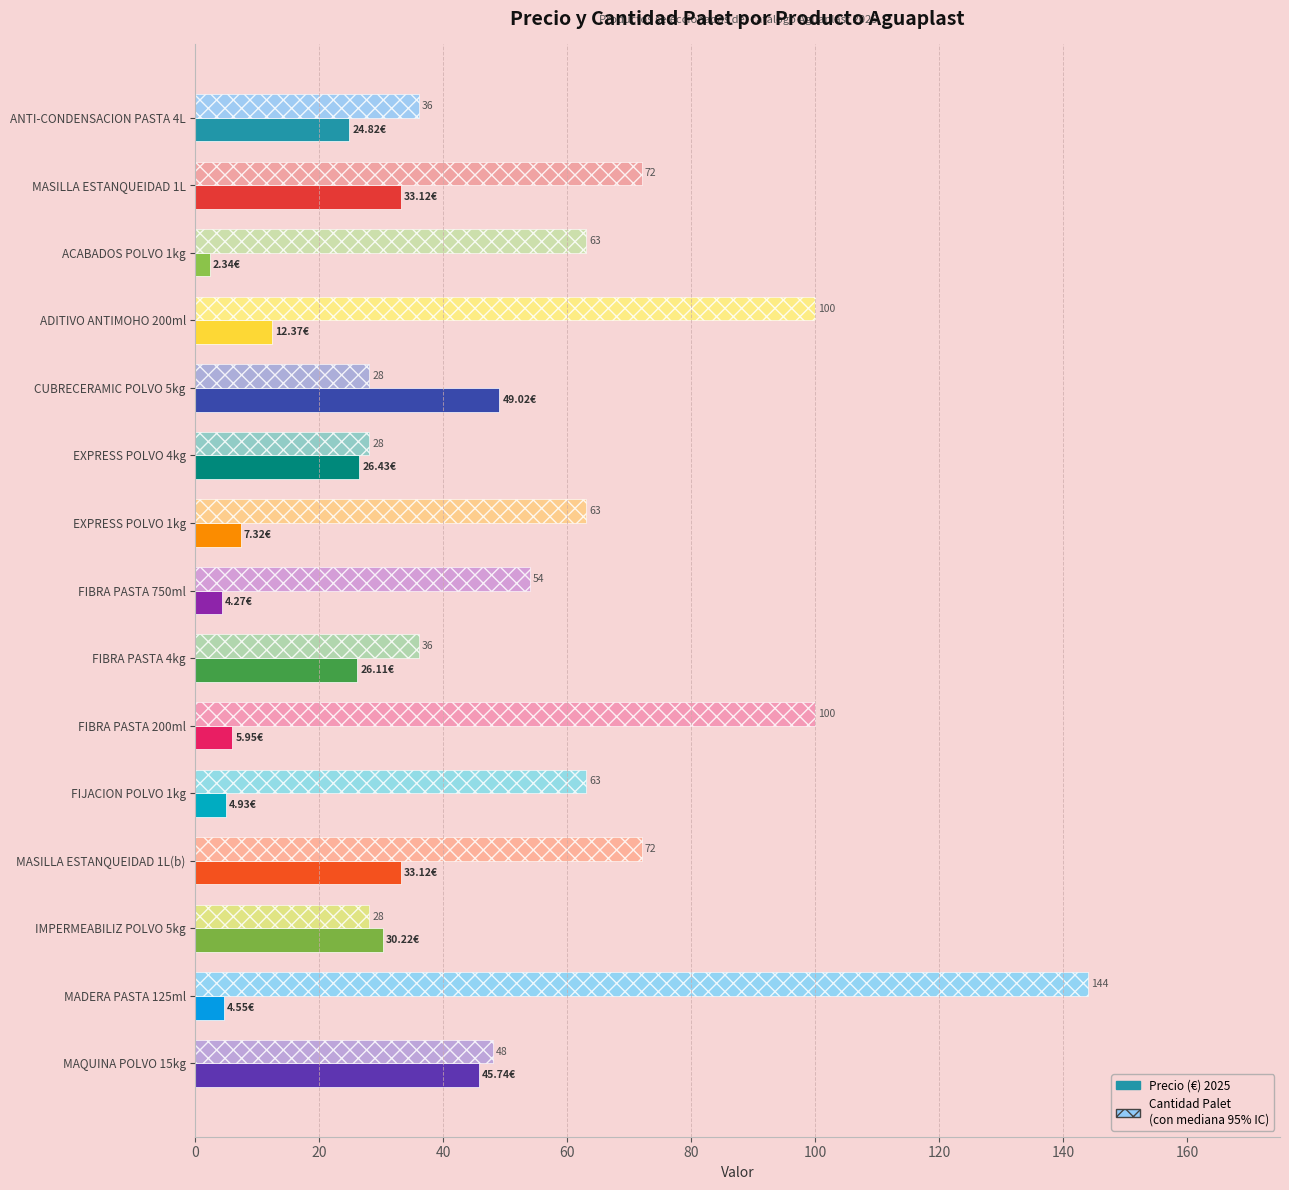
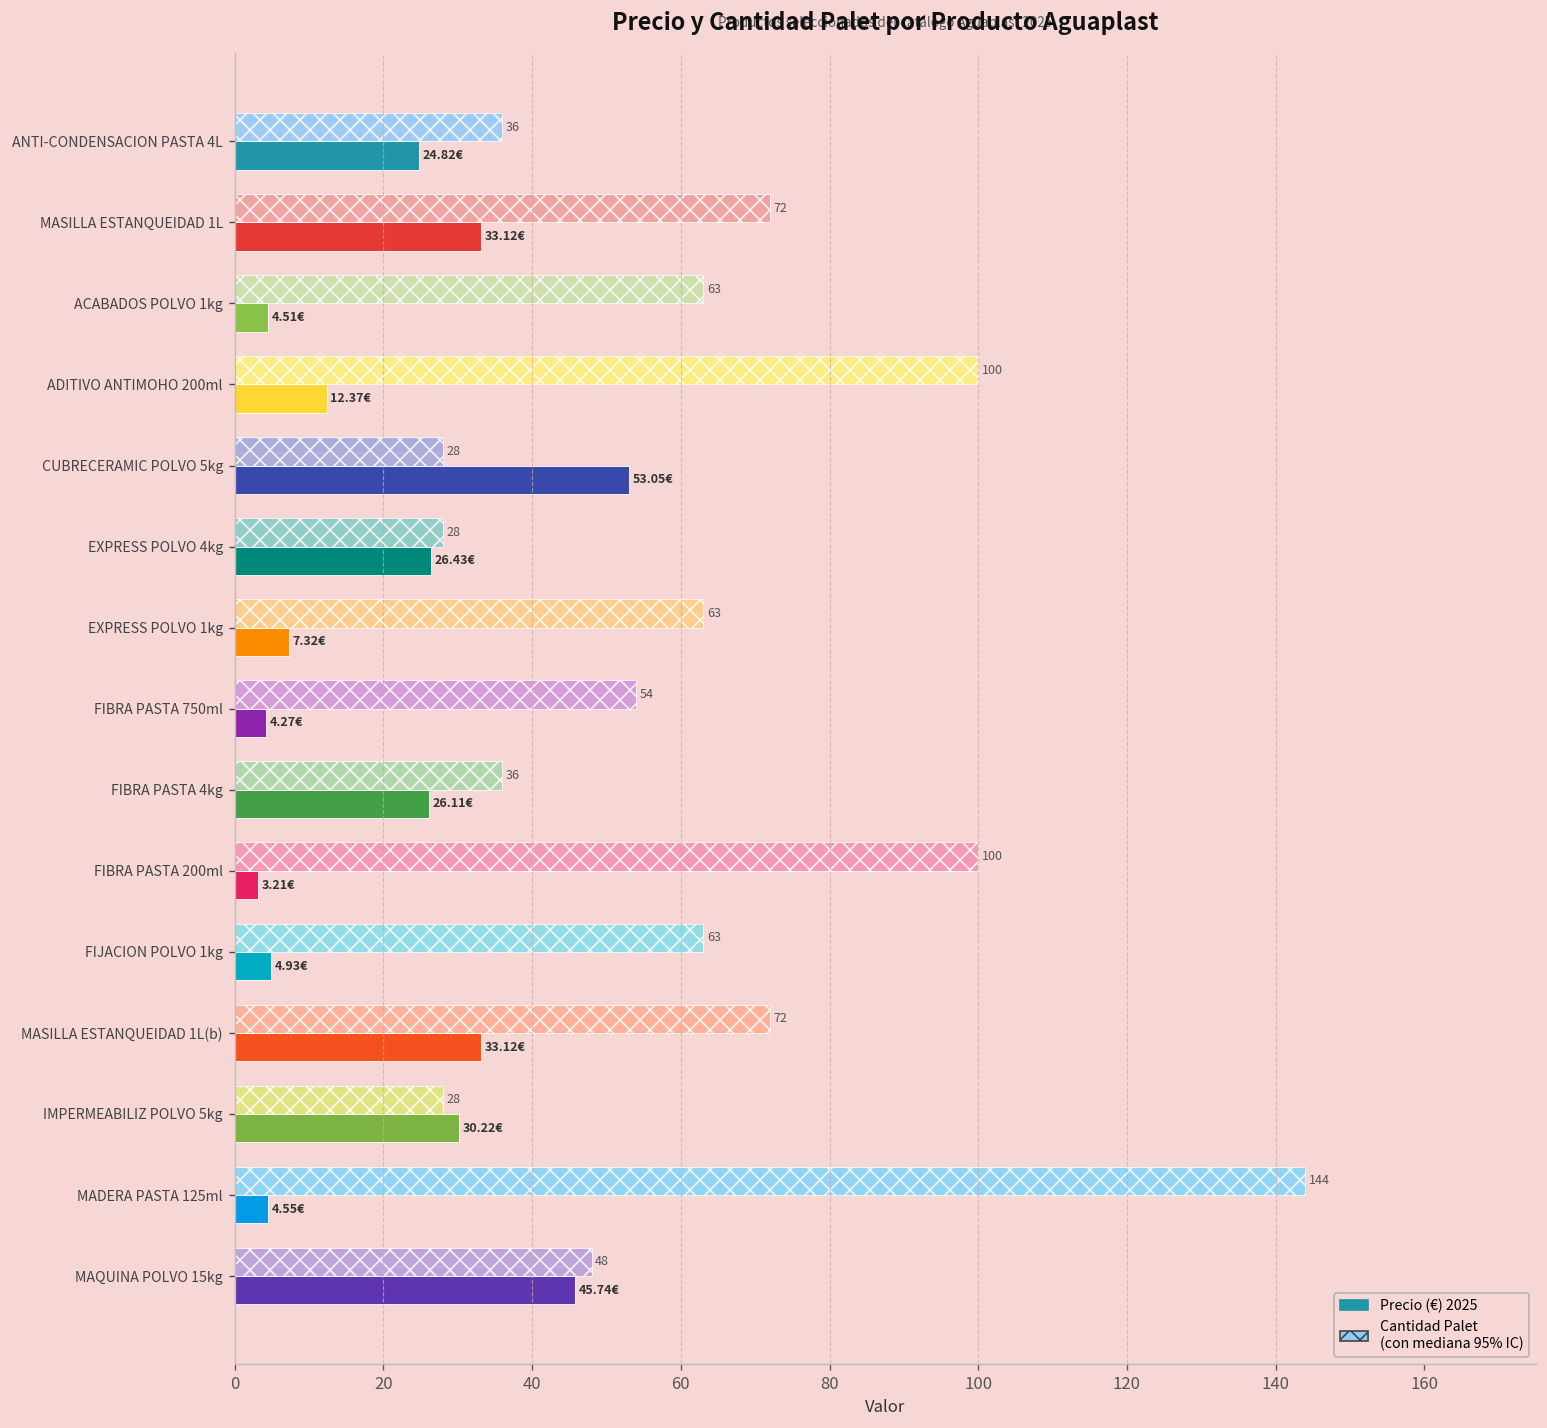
Precio (€) 2025, ACABADOS POLVO 1kg: 2.34€ -> 4.51€
Precio (€) 2025, CUBRECERAMIC POLVO 5kg: 49.02€ -> 53.05€
Precio (€) 2025, FIBRA PASTA 200ml: 5.95€ -> 3.21€
